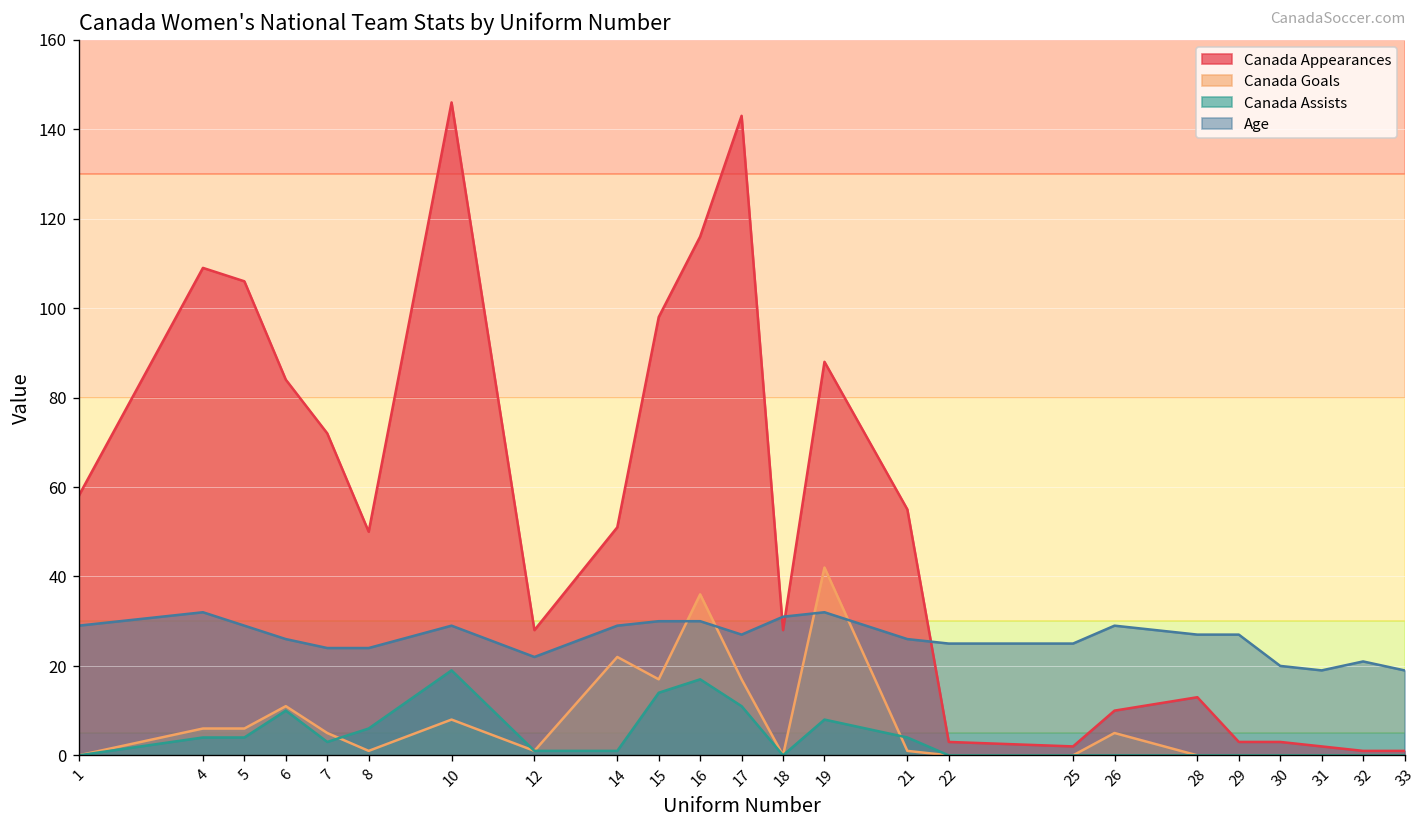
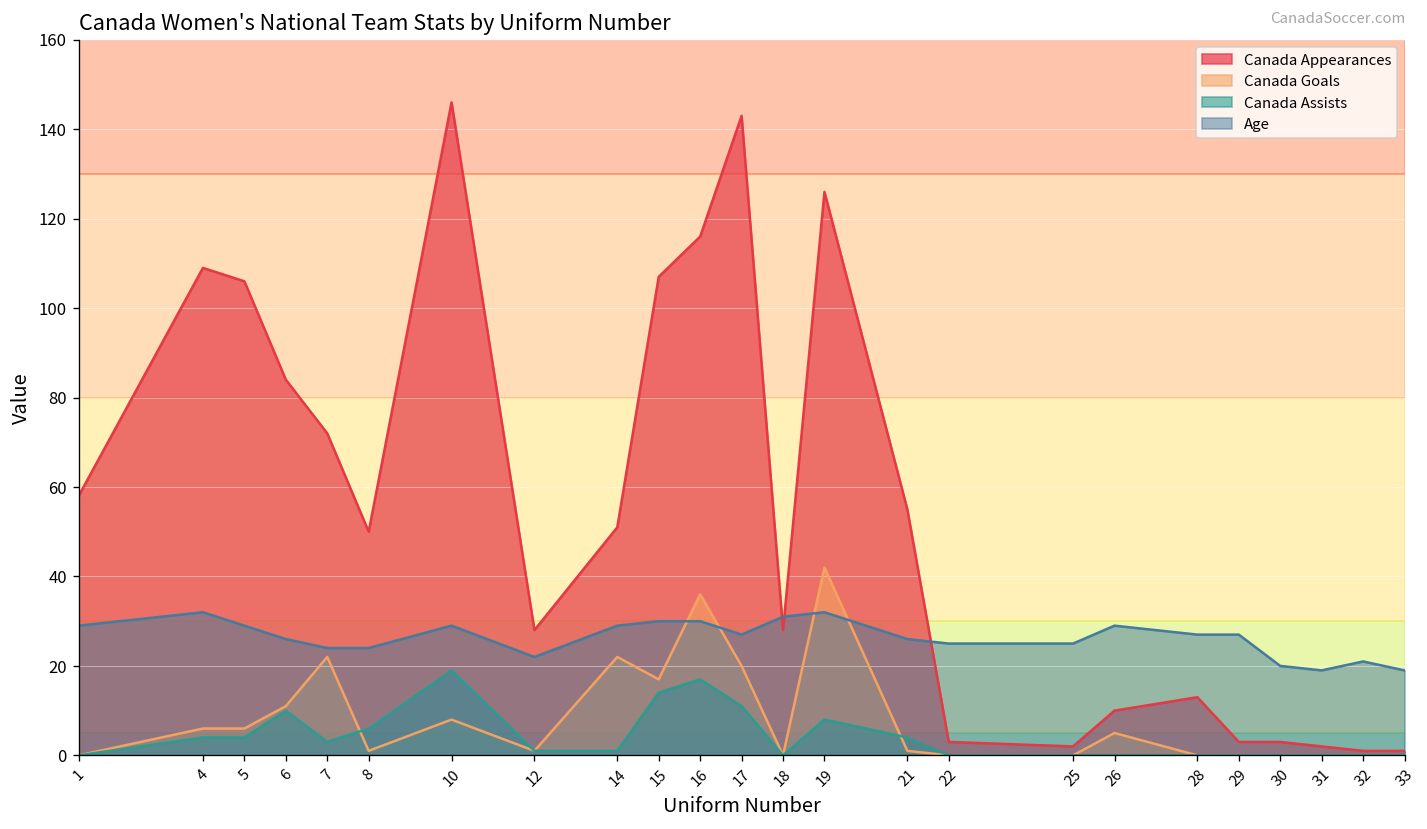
Canada Goals, 7: 5 -> 22
Canada Appearances, 15: 98 -> 107
Canada Goals, 17: 17 -> 20
Canada Appearances, 19: 88 -> 126
